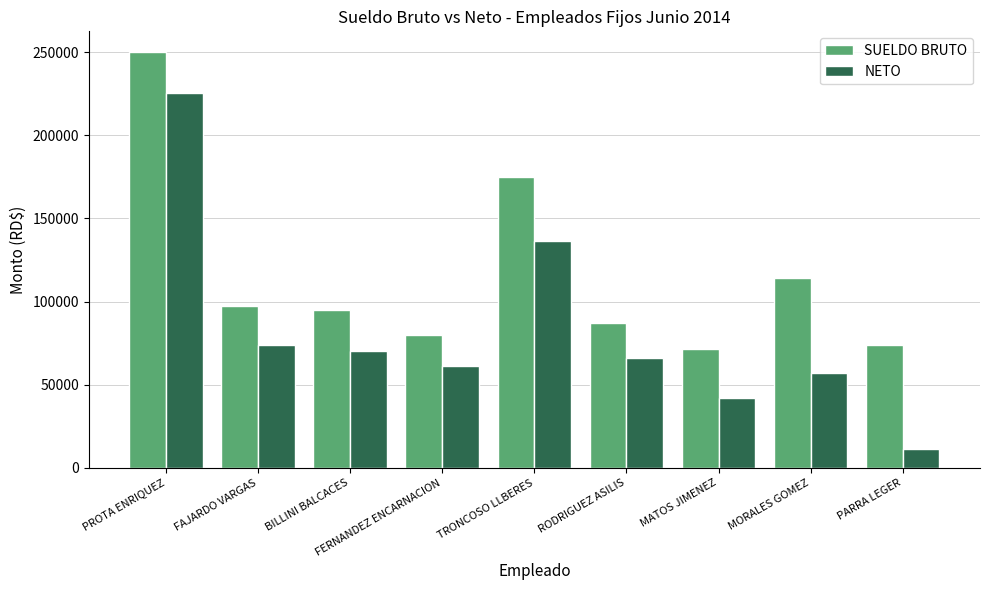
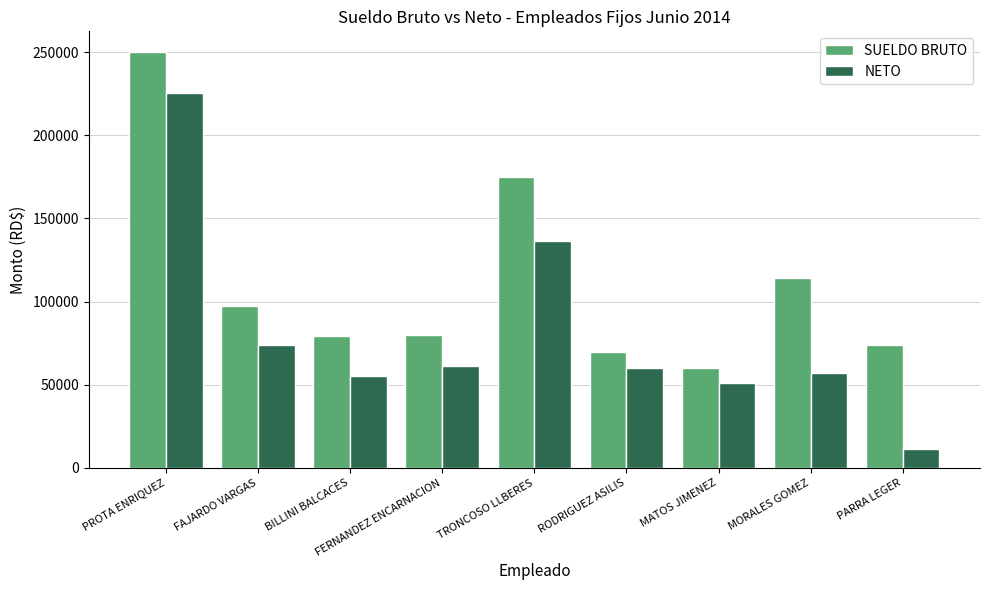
SUELDO BRUTO, BILLINI BALCACES: 95000 -> 79000
NETO, BILLINI BALCACES: 71000 -> 55000
SUELDO BRUTO, RODRIGUEZ ASILIS: 87000 -> 70000
NETO, RODRIGUEZ ASILIS: 66000 -> 60000
SUELDO BRUTO, MATOS JIMENEZ: 71000 -> 60000
NETO, MATOS JIMENEZ: 42000 -> 51000
